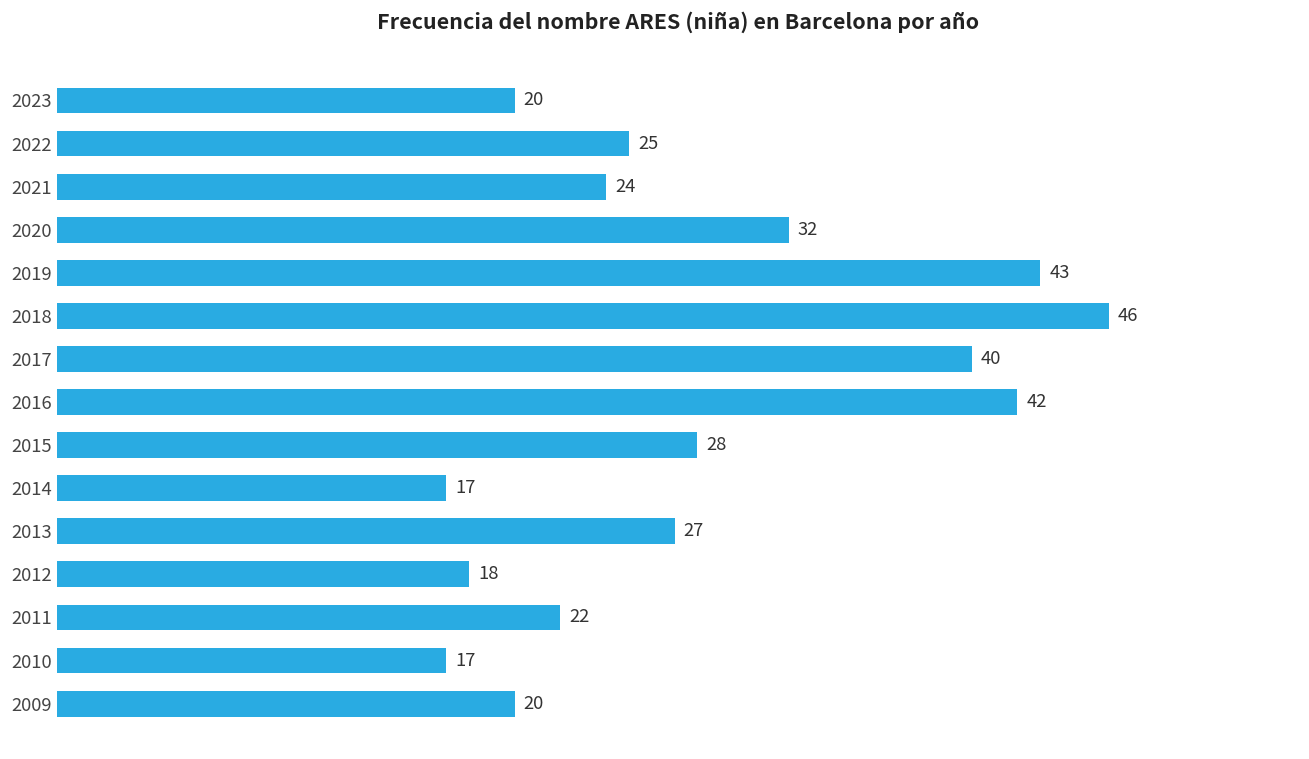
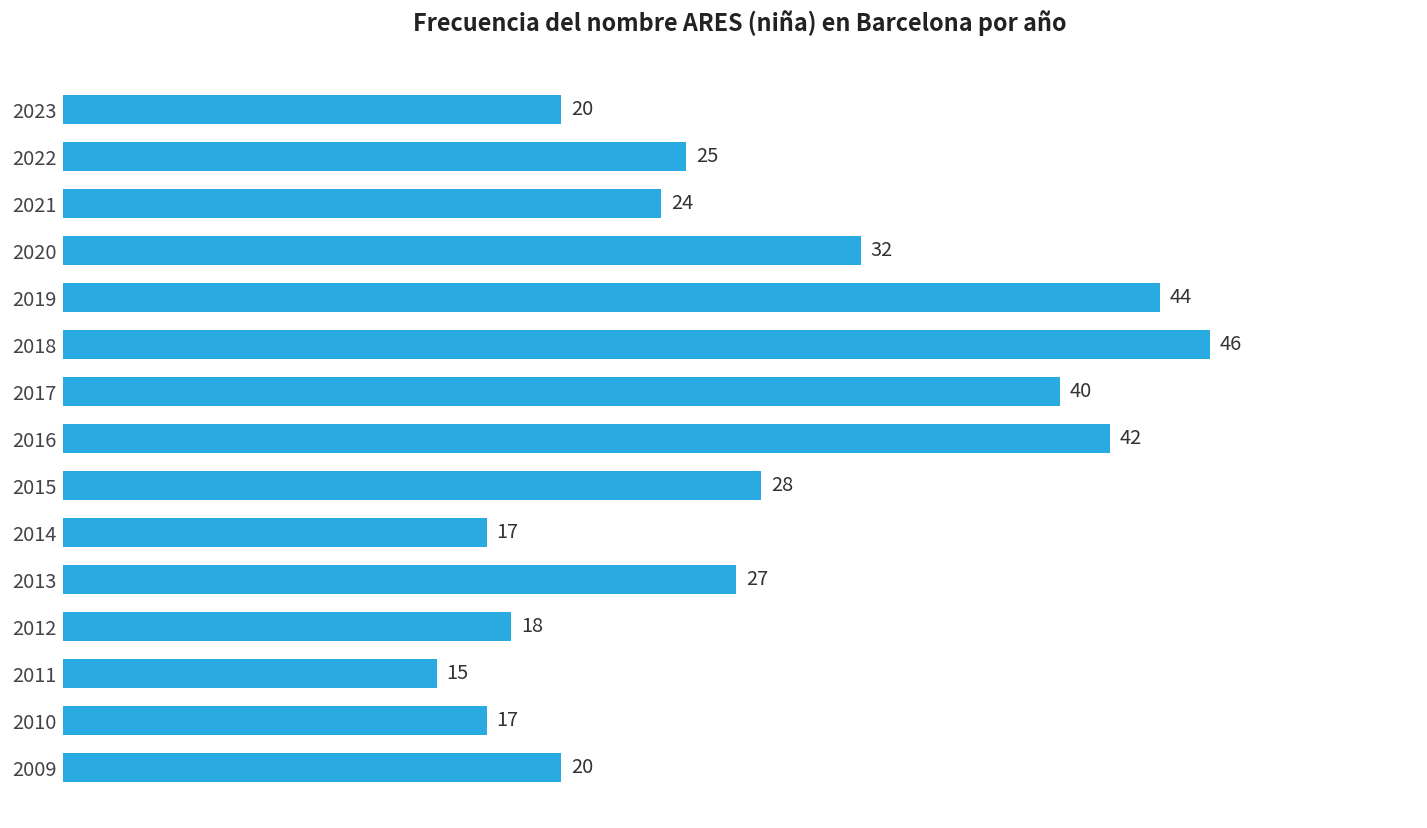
2019: 43 -> 44
2011: 22 -> 15
